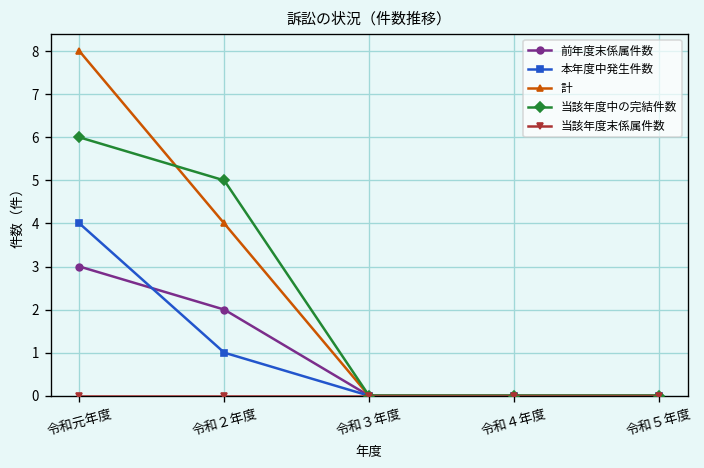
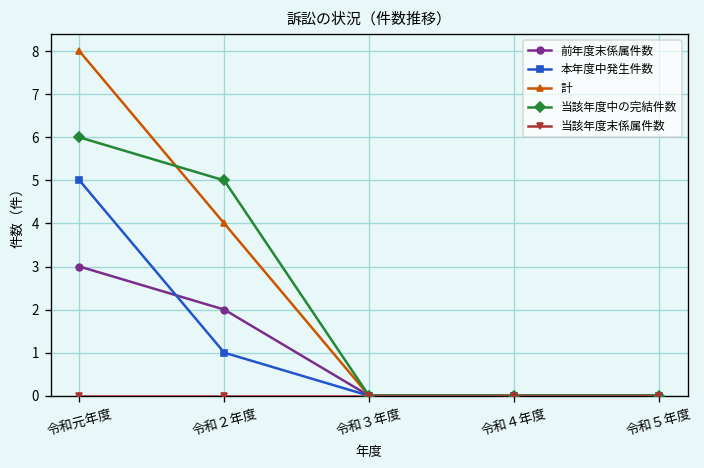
本年度中発生件数, 令和元年度: 4 -> 5
